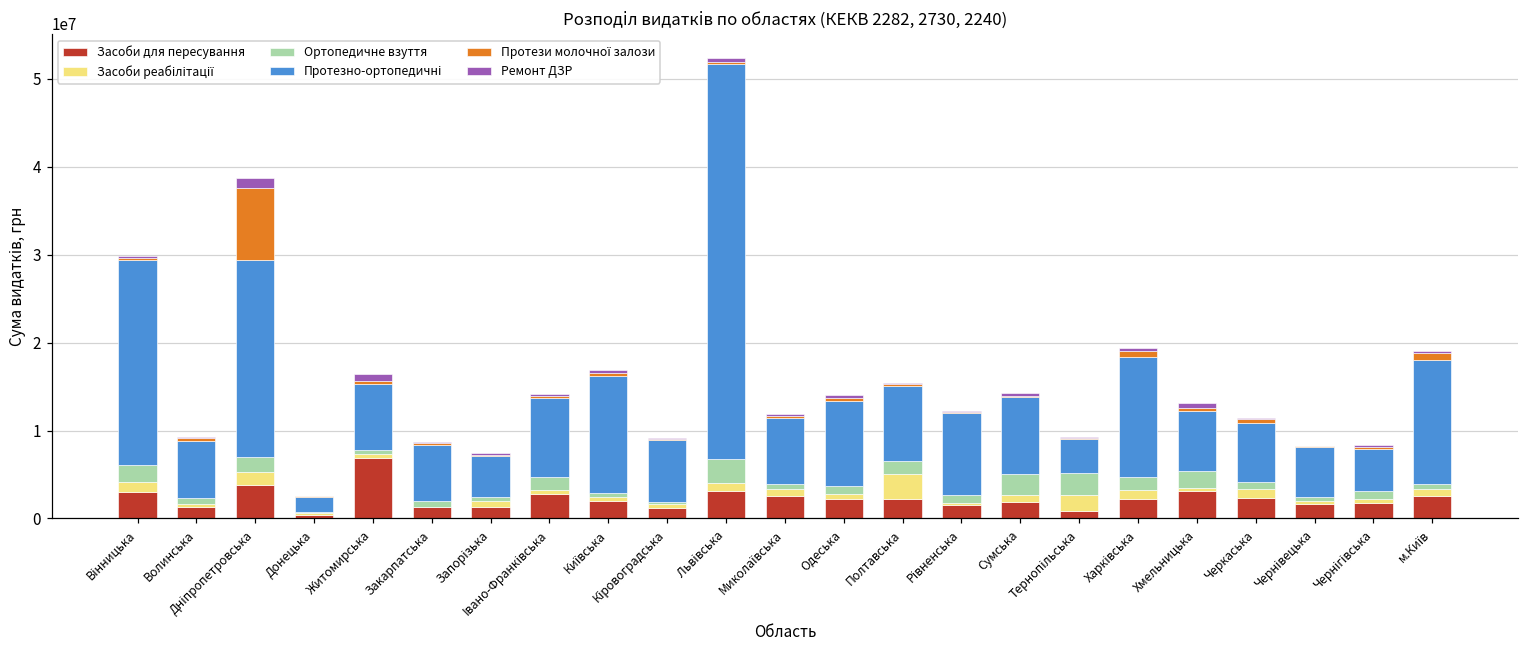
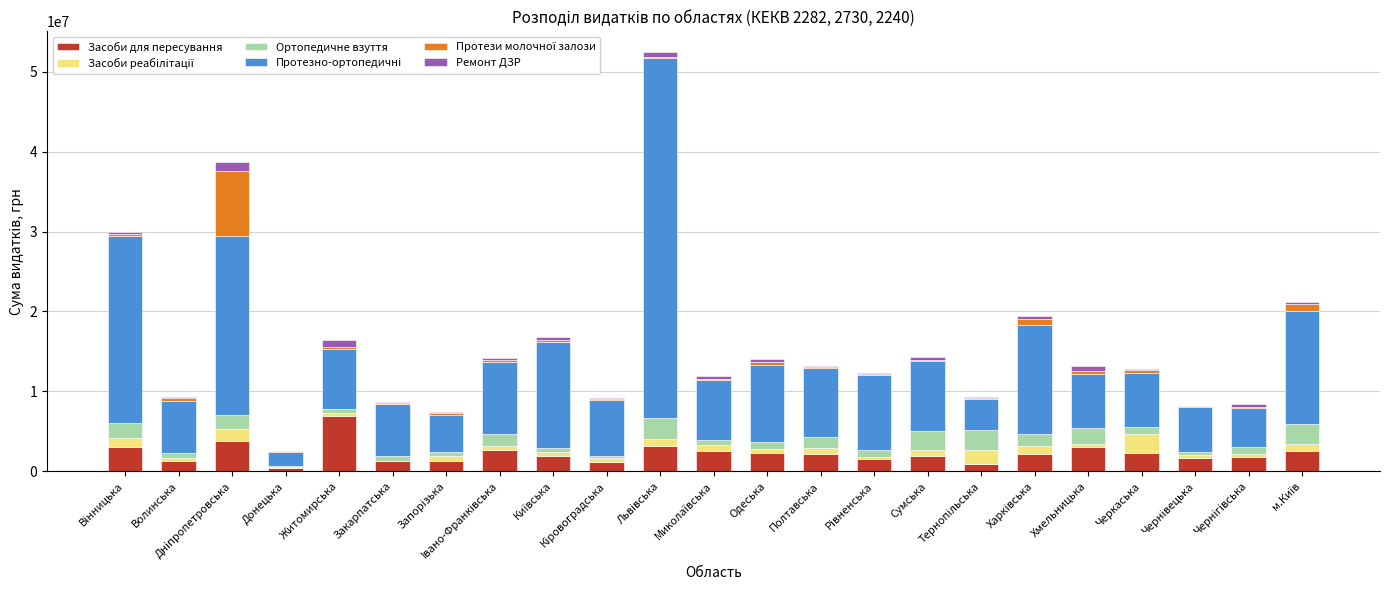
Засоби реабілітації, Полтавська: 3000000 -> 1000000
Засоби реабілітації, Черкаська: 1000000 -> 2000000
Ортопедичне взуття, м.Київ: 1000000 -> 3000000
